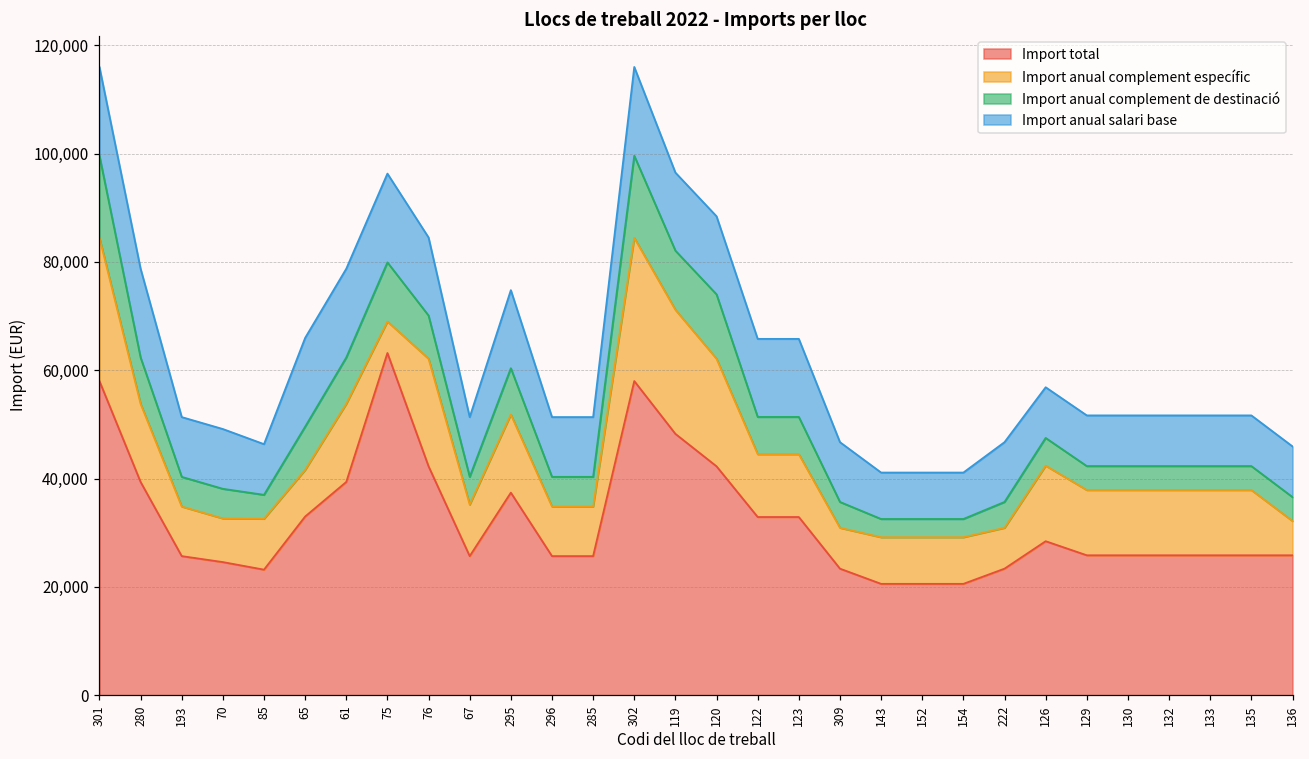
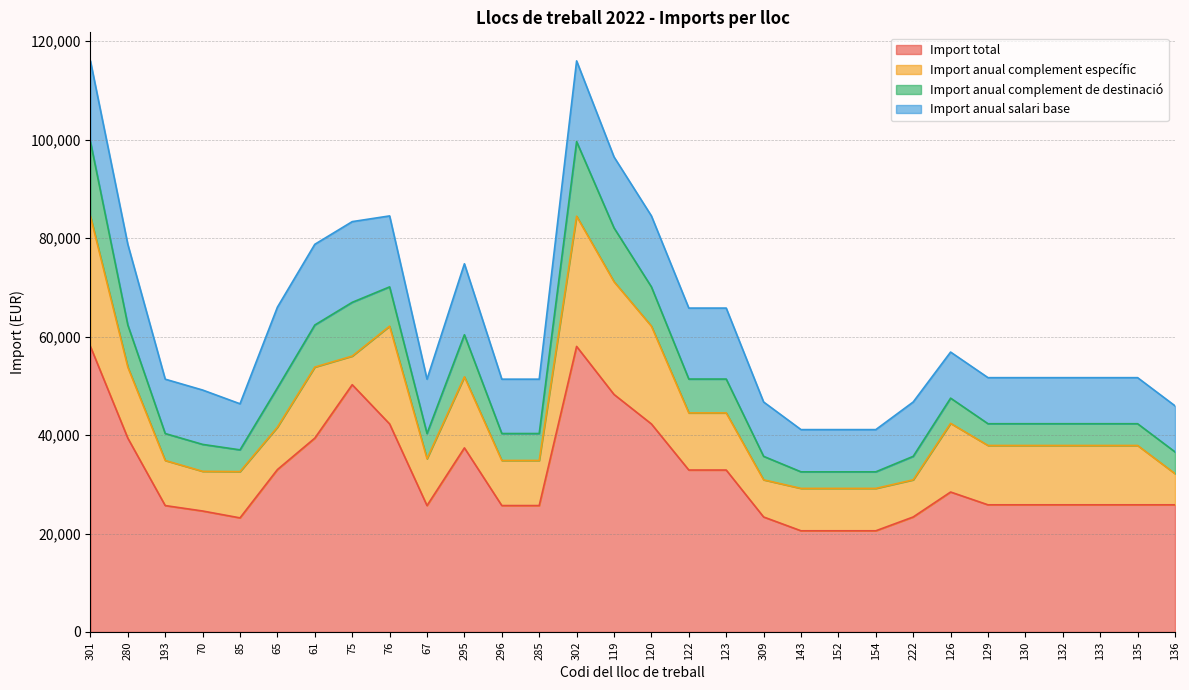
Import total, 75: 63,000 -> 50,000
Import anual complement de destinació, 120: 12,000 -> 8,000
